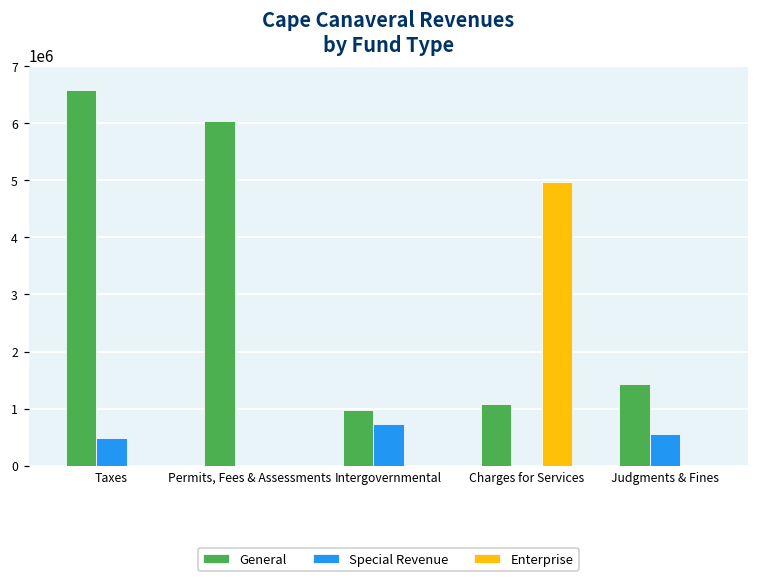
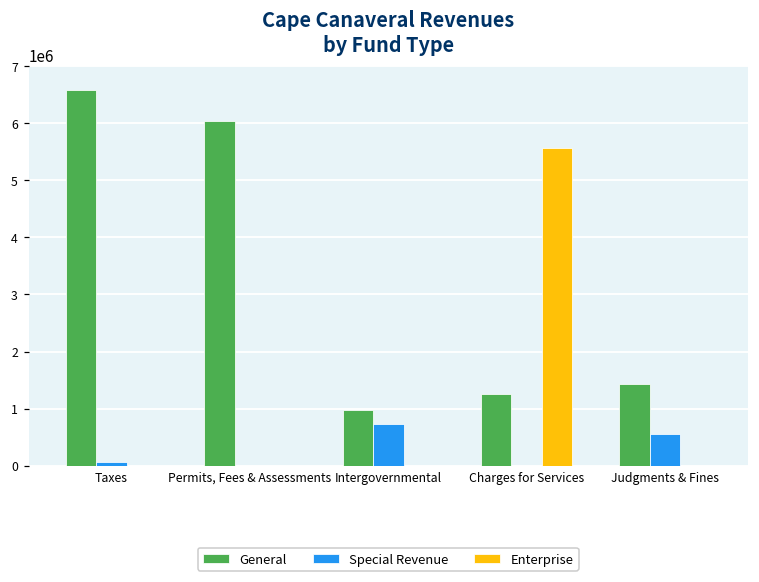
Special Revenue, Taxes: 500000 -> 100000
General, Charges for Services: 1100000 -> 1300000
Enterprise, Charges for Services: 5000000 -> 5600000
